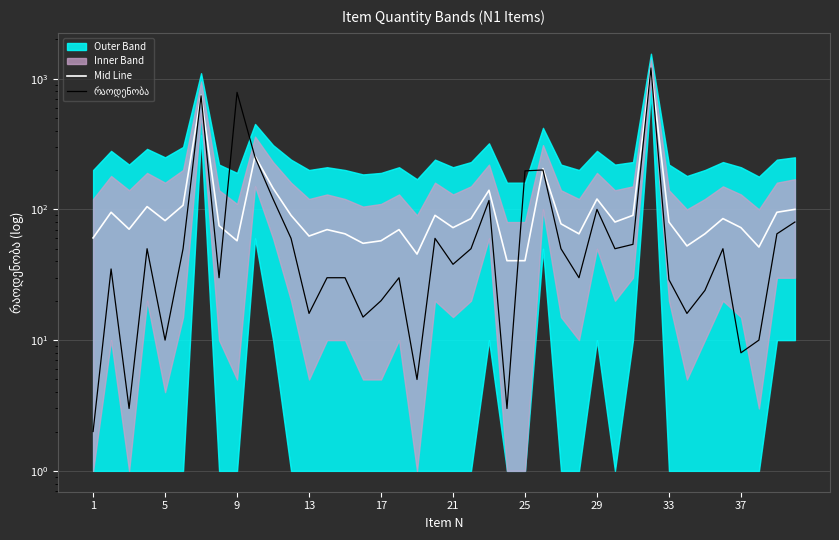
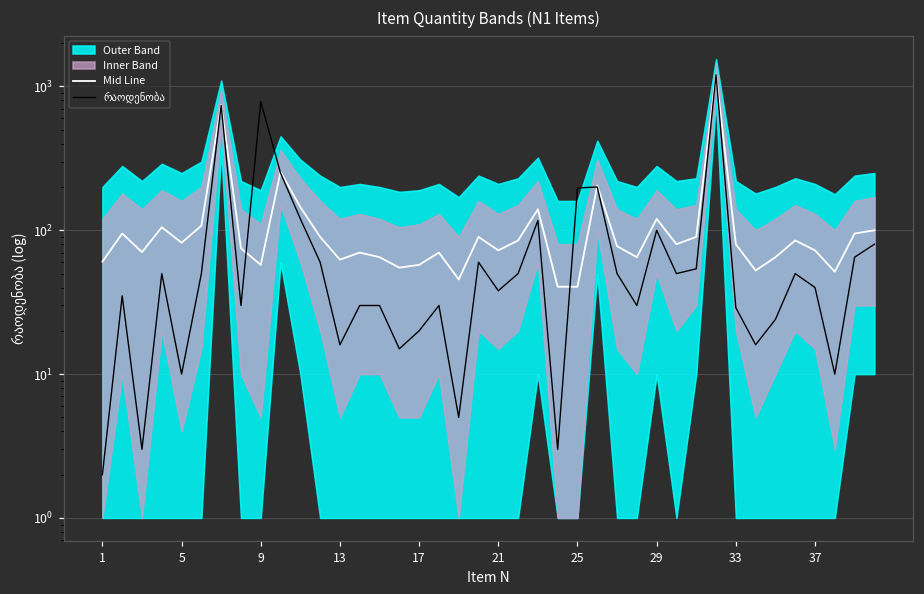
რაოდენობა, 37: 8 -> 40
